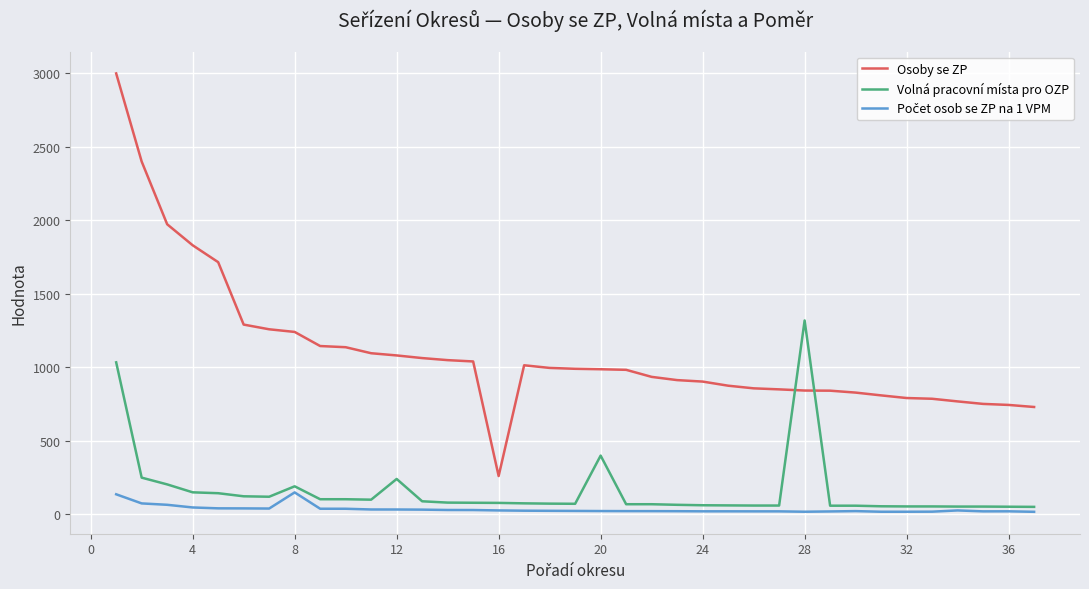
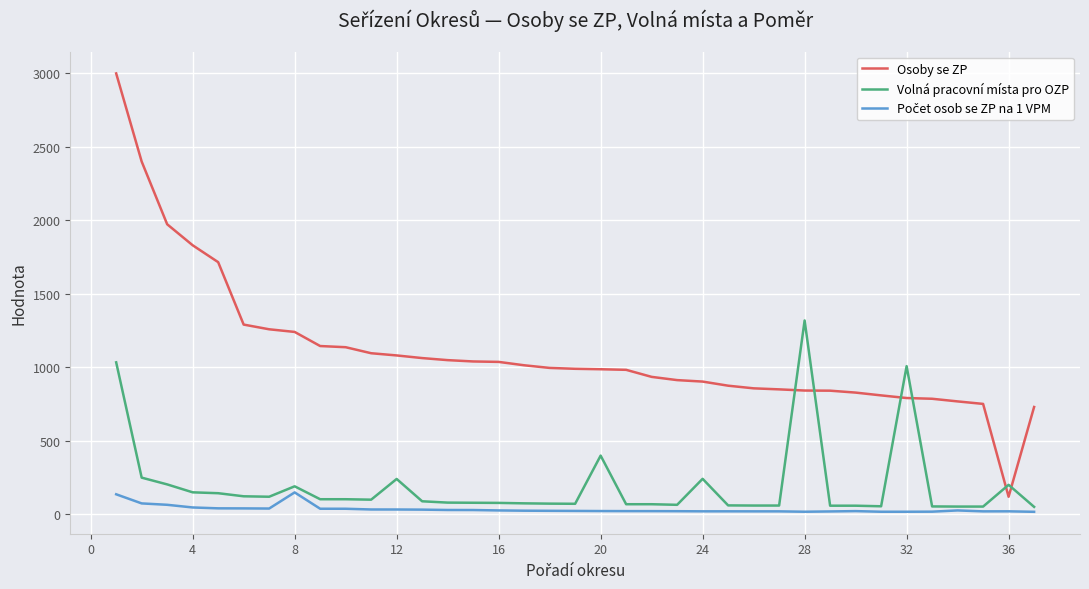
Osoby se ZP, 16: 260 -> 1040
Volná pracovní místa pro OZP, 24: 60 -> 240
Volná pracovní místa pro OZP, 32: 50 -> 1010
Osoby se ZP, 36: 740 -> 120
Volná pracovní místa pro OZP, 36: 50 -> 200
